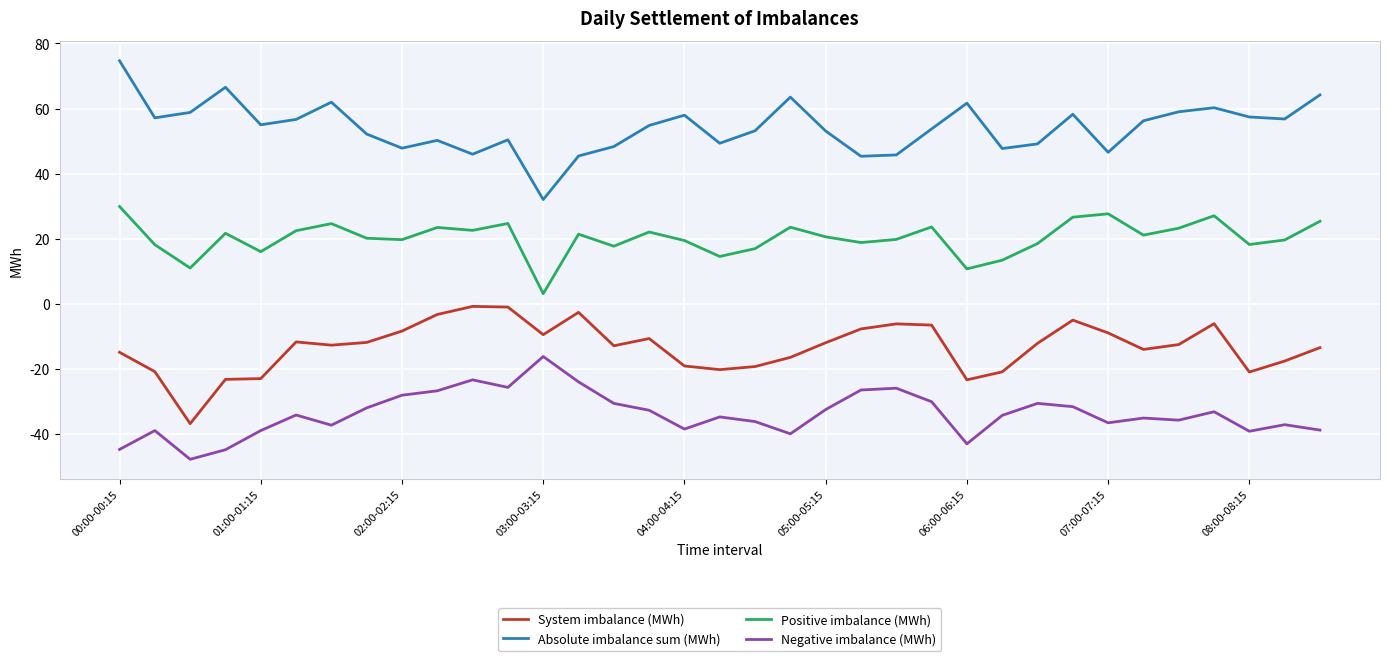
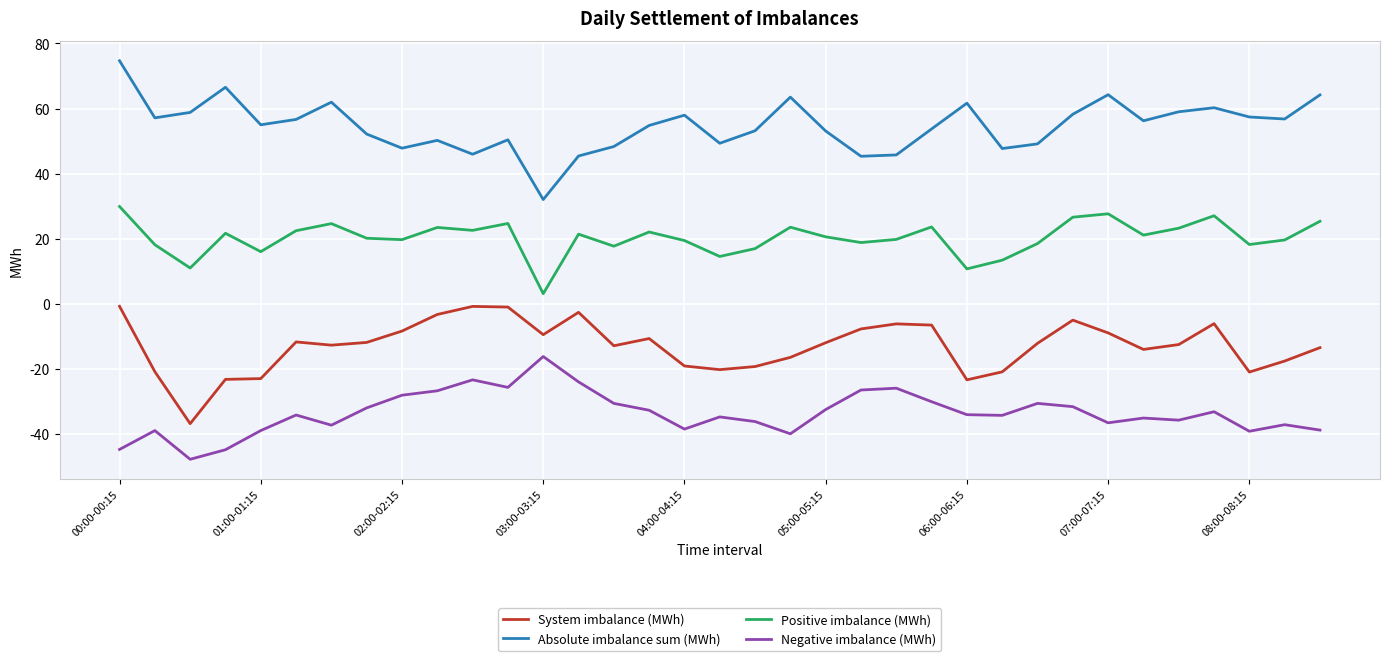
System imbalance (MWh), 00:00-00:15: -15 -> -1
Negative imbalance (MWh), 06:00-06:15: -43 -> -34
Absolute imbalance sum (MWh), 07:00-07:15: 47 -> 64
